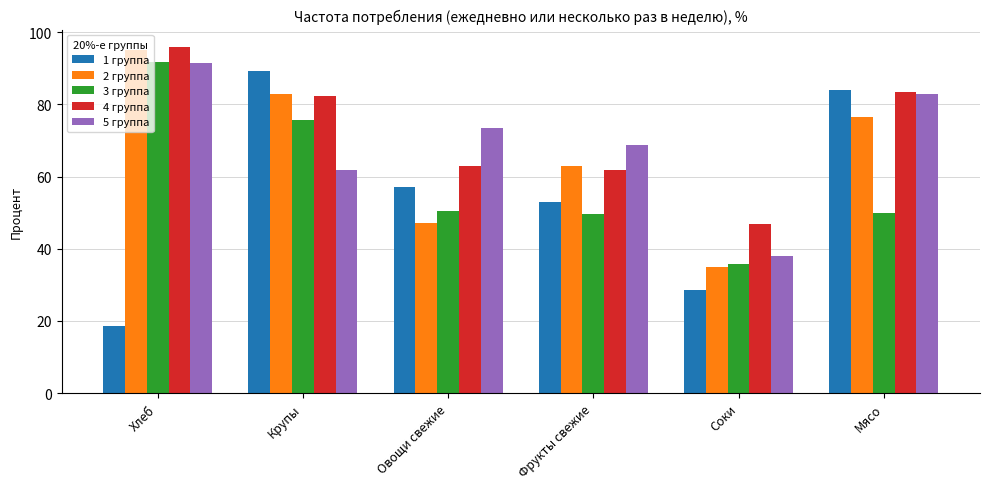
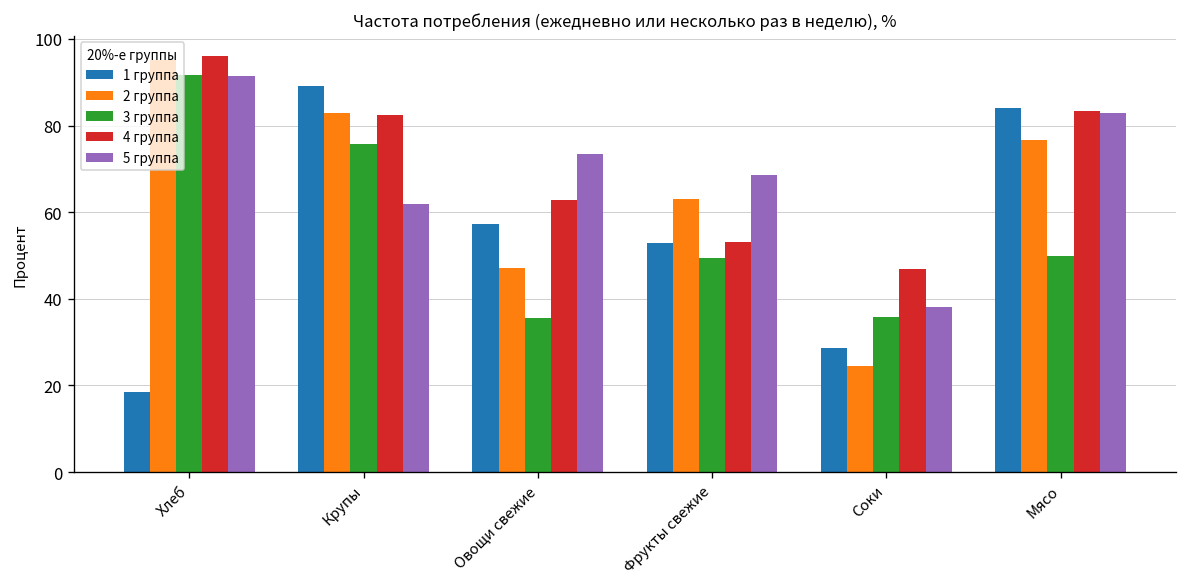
3 группа, Овощи свежие: 51 -> 36
4 группа, Фрукты свежие: 62 -> 53
2 группа, Соки: 35 -> 24
